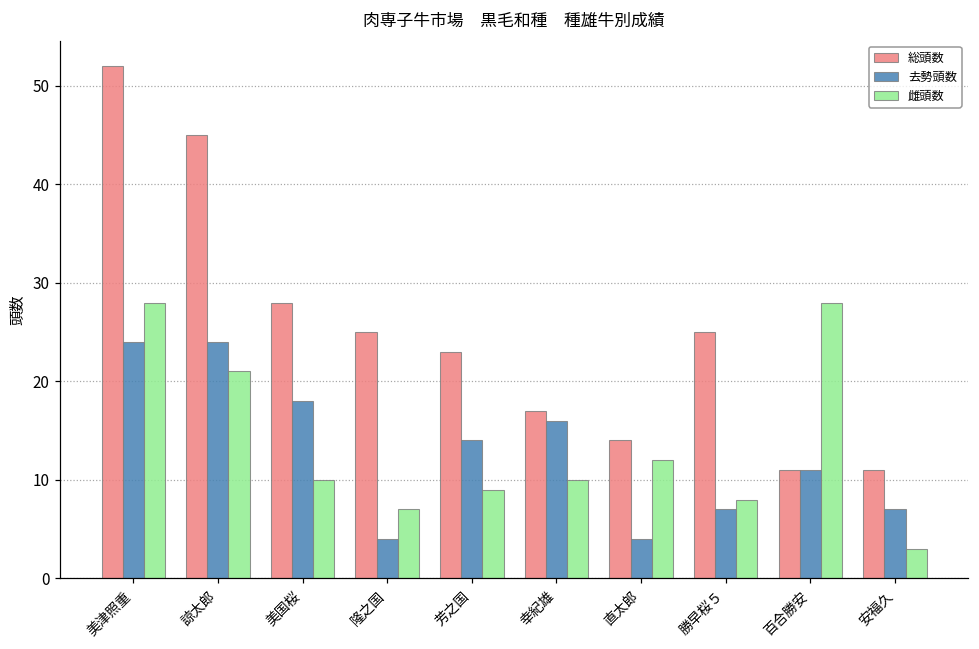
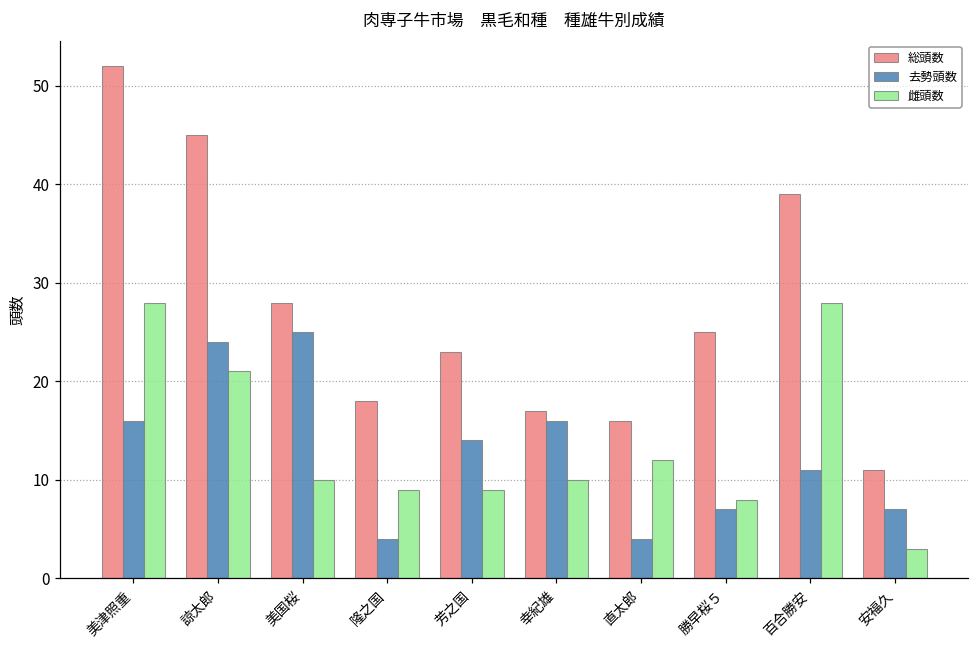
去勢頭数, 美津照重: 24 -> 16
去勢頭数, 美国桜: 18 -> 25
総頭数, 隆之国: 25 -> 18
雌頭数, 隆之国: 7 -> 9
総頭数, 直太郎: 14 -> 16
総頭数, 百合勝安: 11 -> 39
